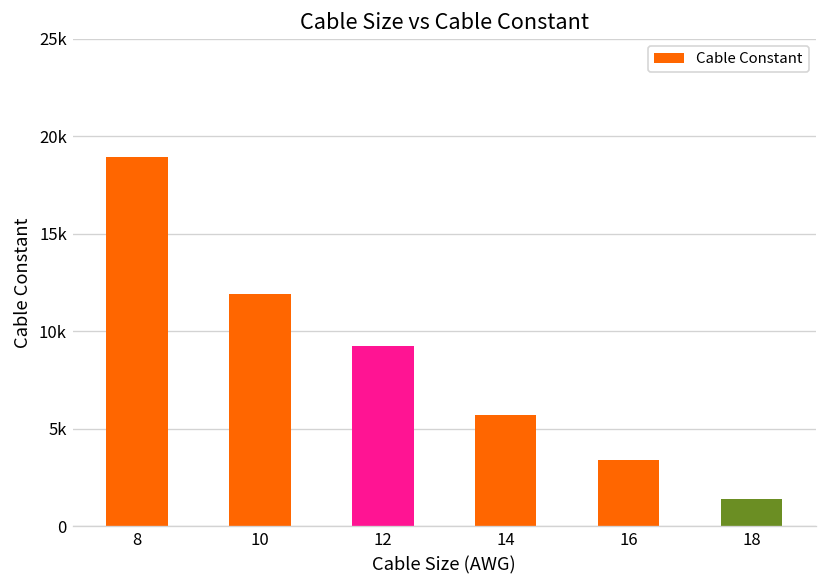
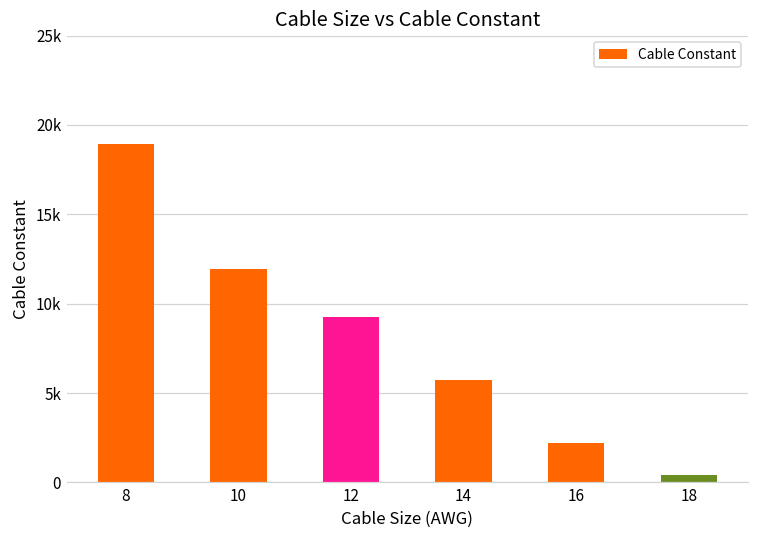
16: 3400 -> 2200
18: 1400 -> 400
